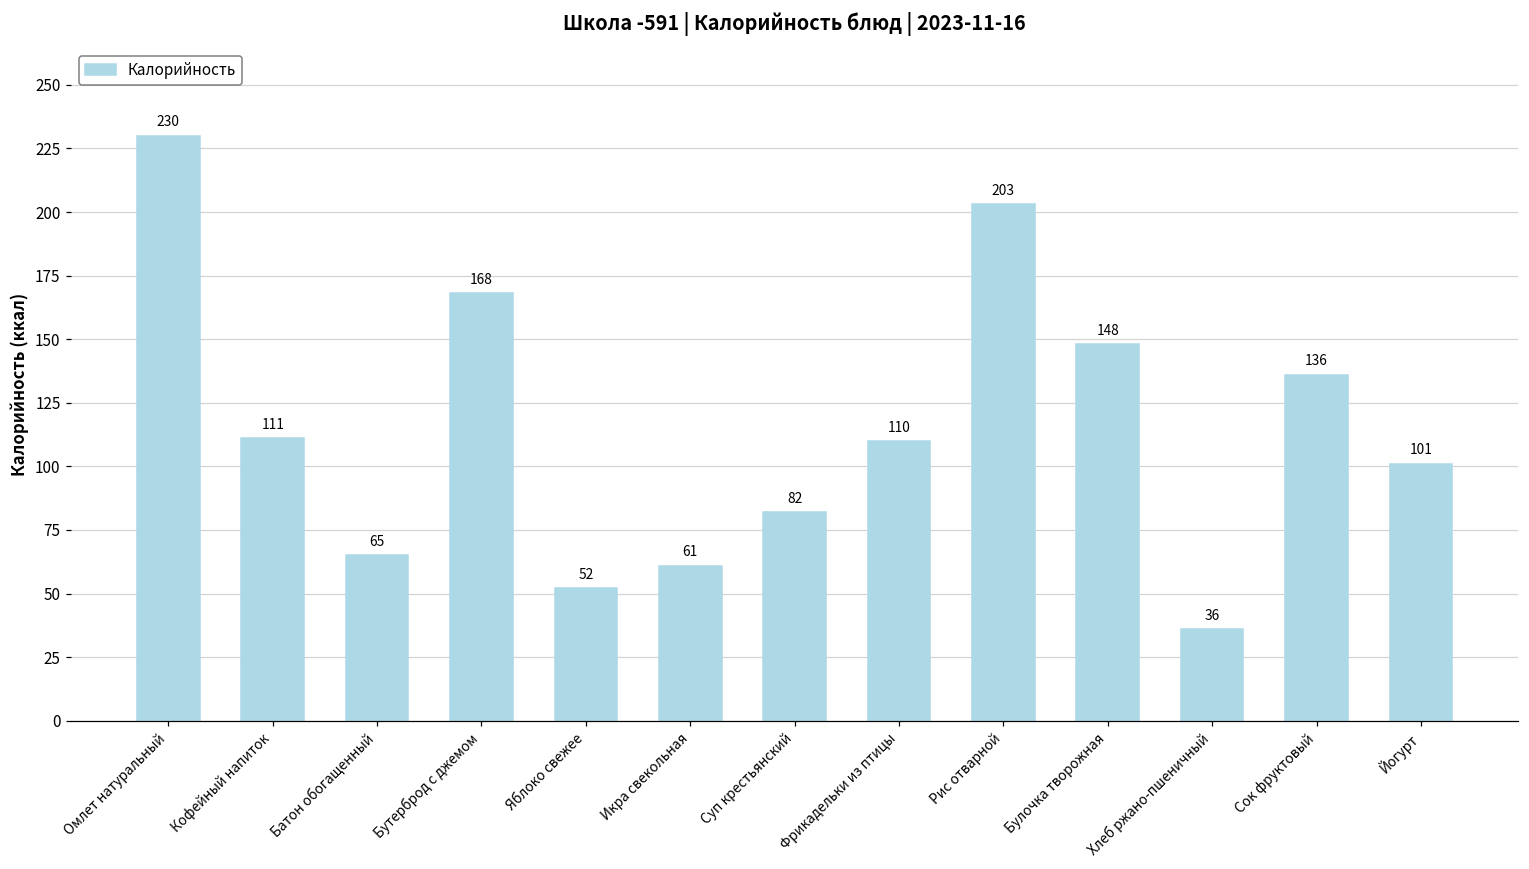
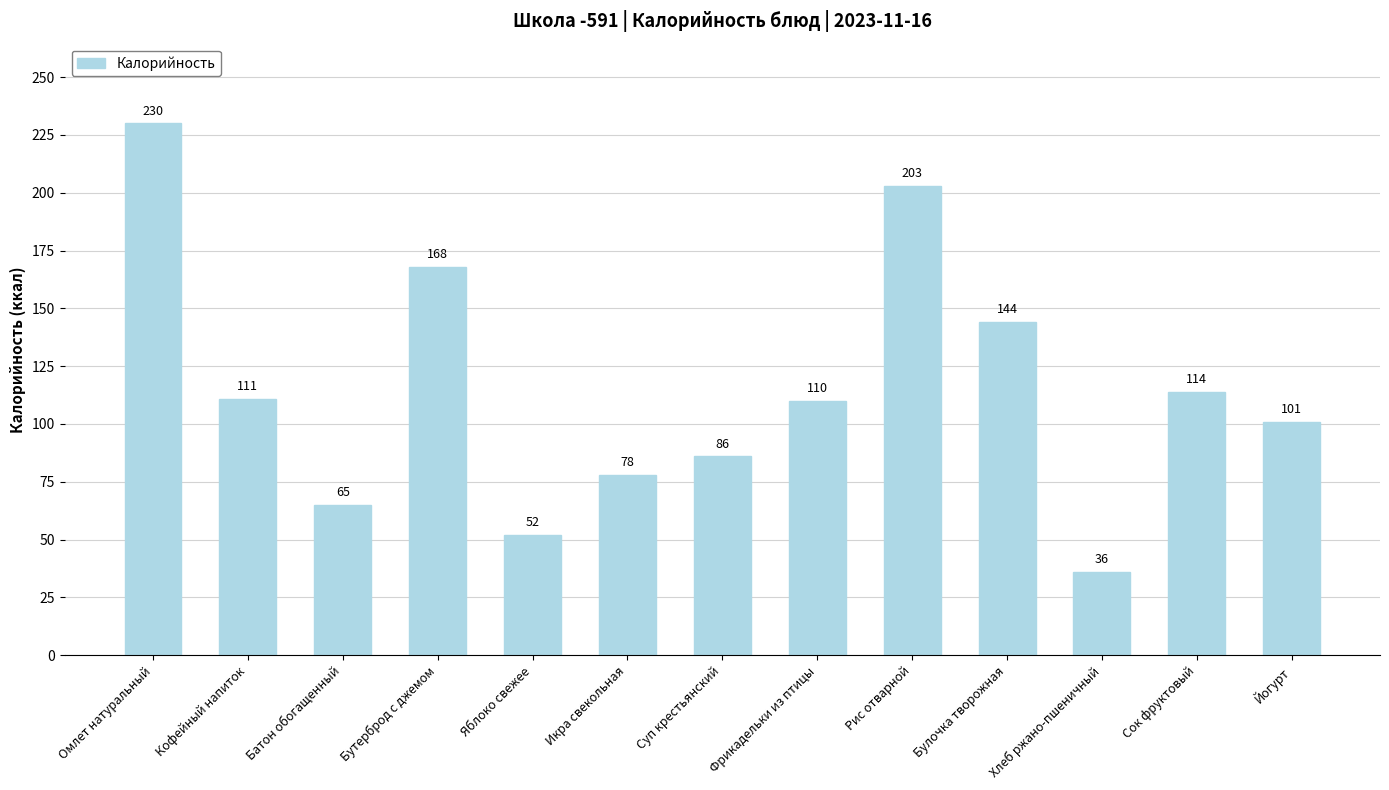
Икра свекольная: 61 -> 78
Суп крестьянский: 82 -> 86
Булочка творожная: 148 -> 144
Сок фруктовый: 136 -> 114
